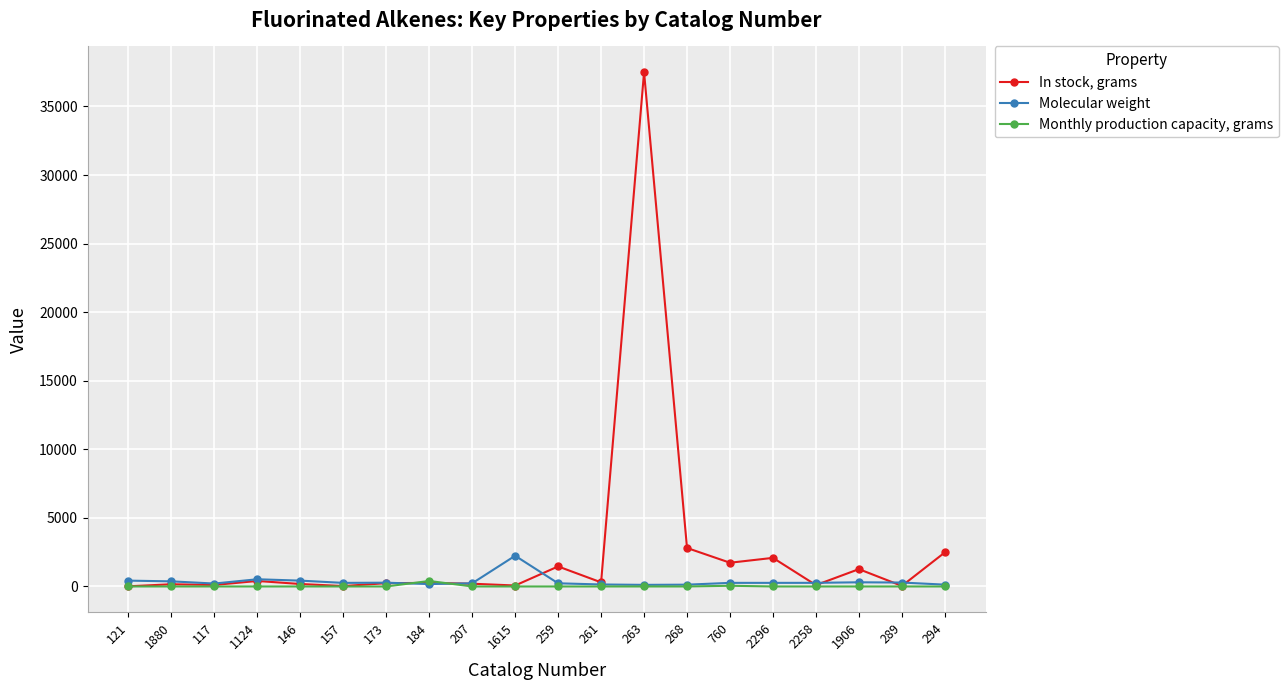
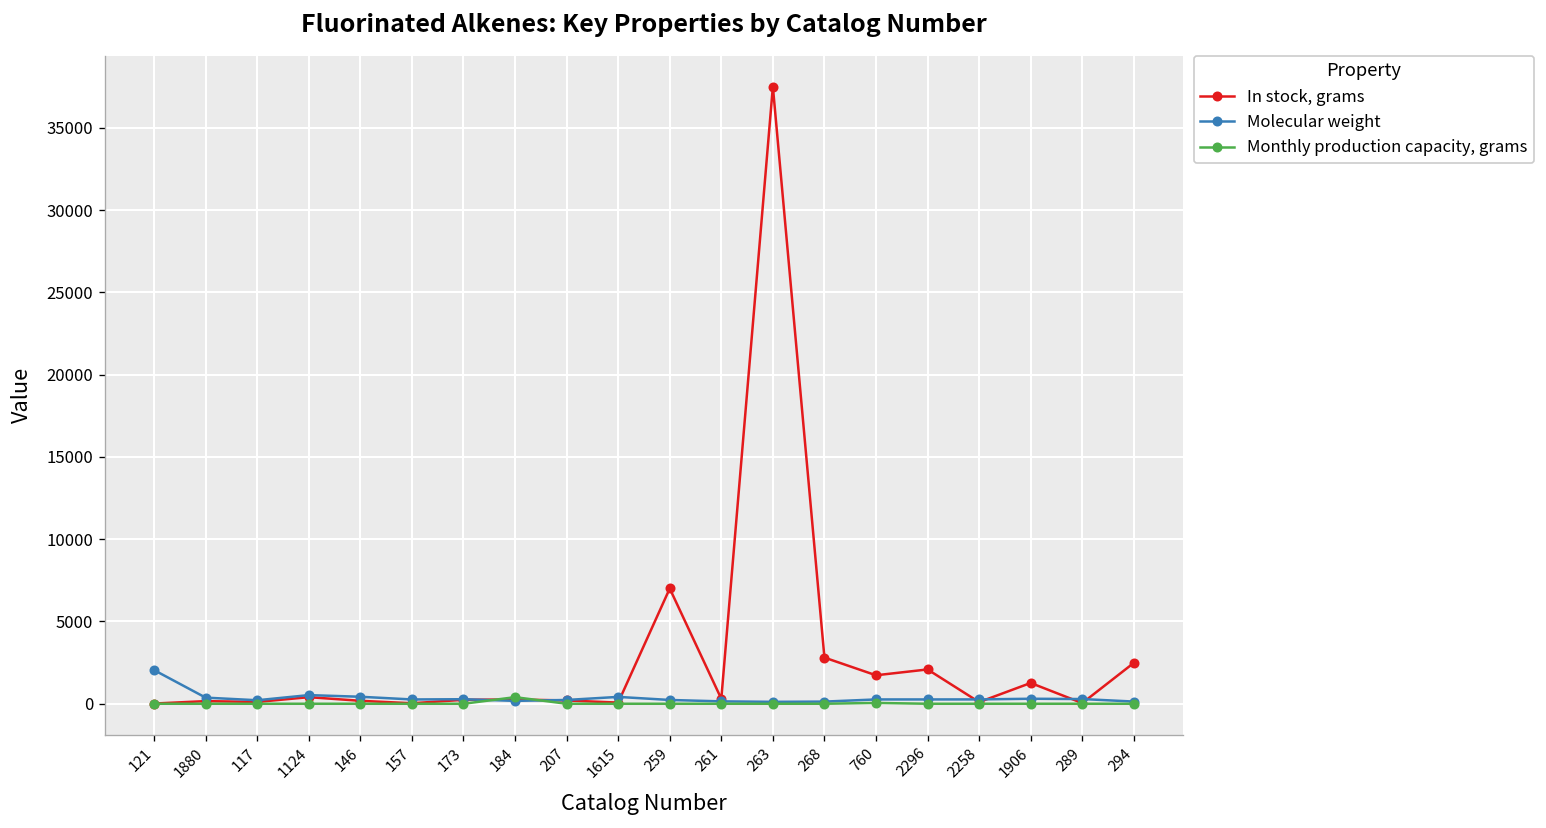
Molecular weight, 121: 400 -> 2000
Molecular weight, 1615: 2200 -> 400
In stock, grams, 259: 1500 -> 7000
